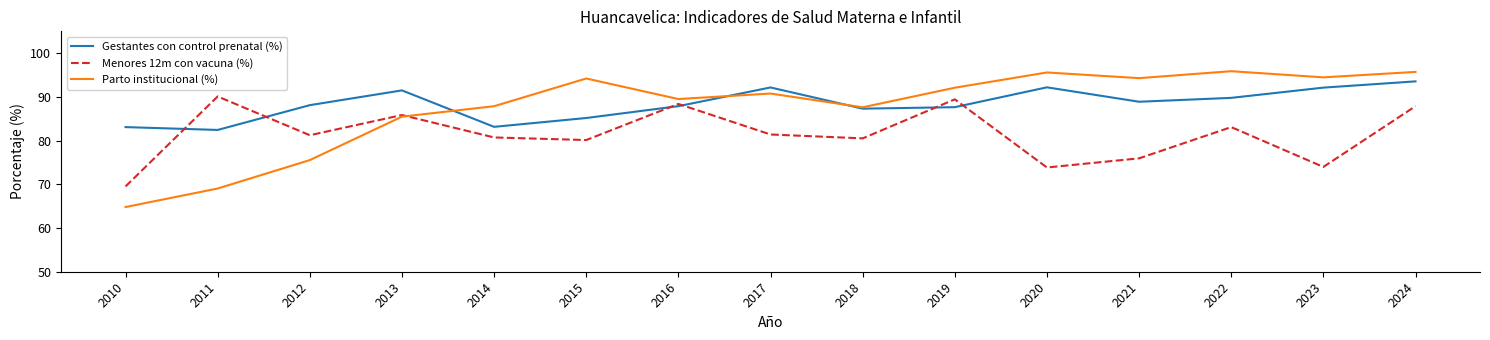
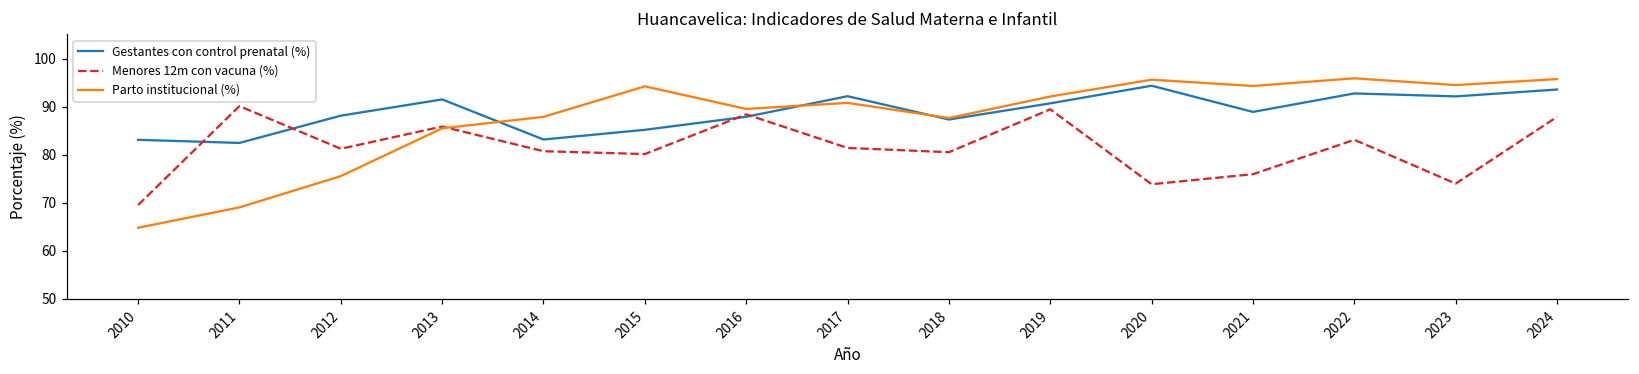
Gestantes con control prenatal (%), 2019: 88 -> 91
Gestantes con control prenatal (%), 2020: 92 -> 94
Gestantes con control prenatal (%), 2022: 90 -> 93
